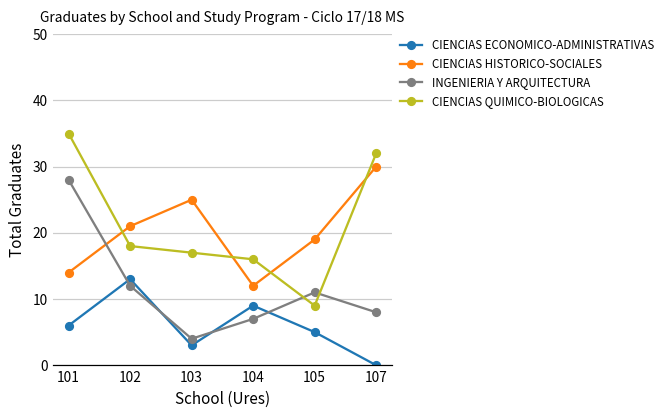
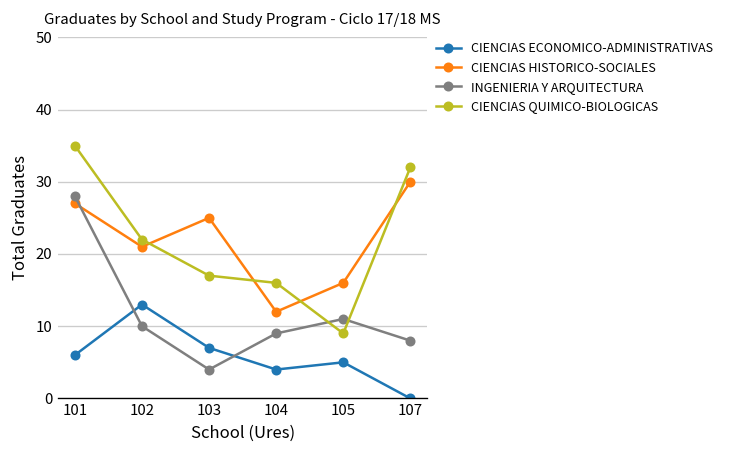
CIENCIAS HISTORICO-SOCIALES, 101: 14 -> 27
INGENIERIA Y ARQUITECTURA, 102: 12 -> 10
CIENCIAS QUIMICO-BIOLOGICAS, 102: 18 -> 22
CIENCIAS ECONOMICO-ADMINISTRATIVAS, 103: 3 -> 7
CIENCIAS ECONOMICO-ADMINISTRATIVAS, 104: 9 -> 4
INGENIERIA Y ARQUITECTURA, 104: 7 -> 9
CIENCIAS HISTORICO-SOCIALES, 105: 19 -> 16
